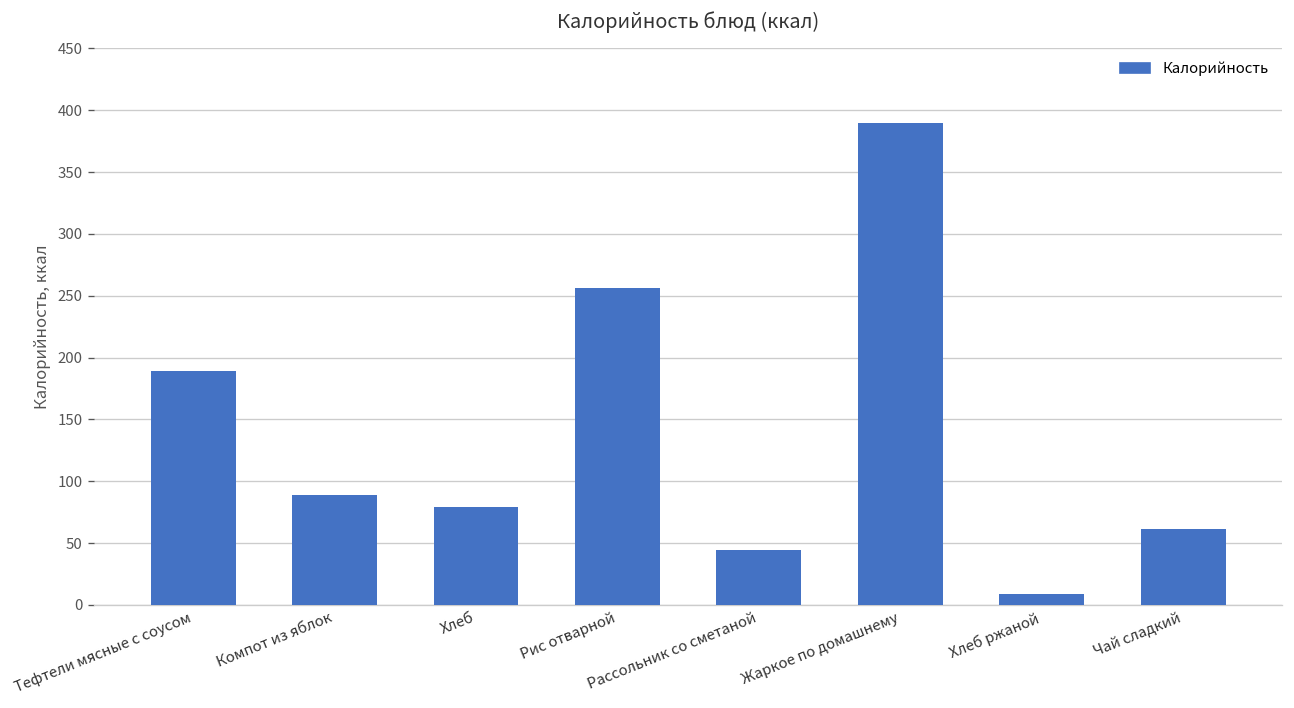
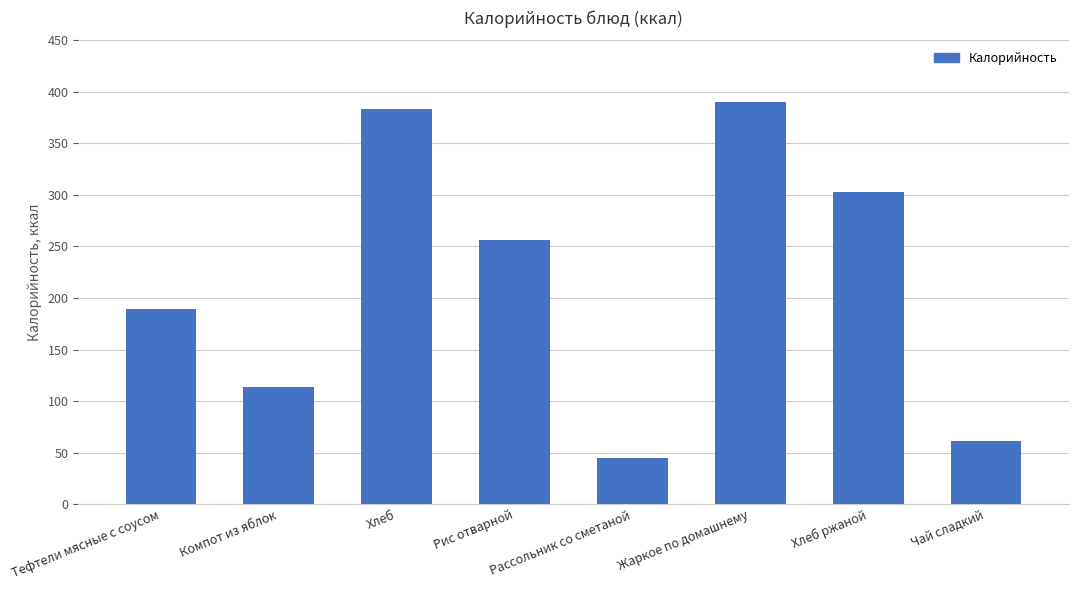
Компот из яблок: 89 -> 114
Хлеб: 79 -> 384
Хлеб ржаной: 9 -> 303
